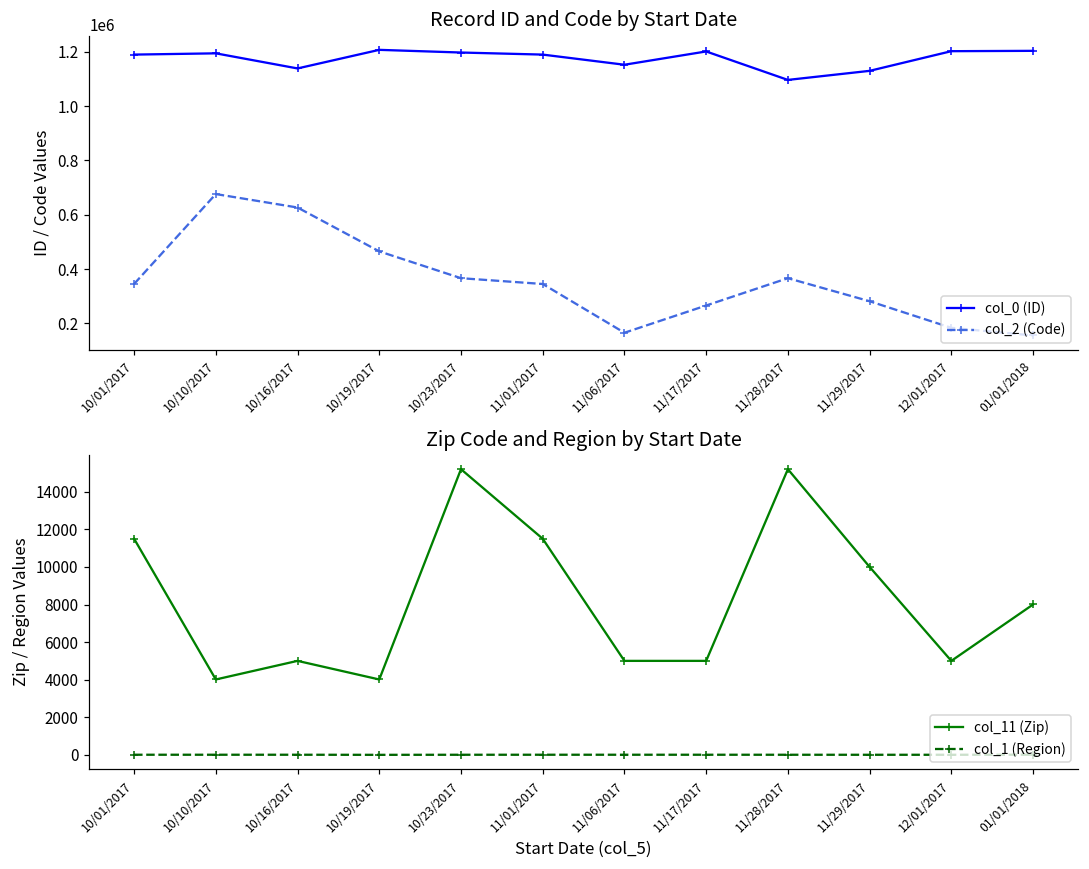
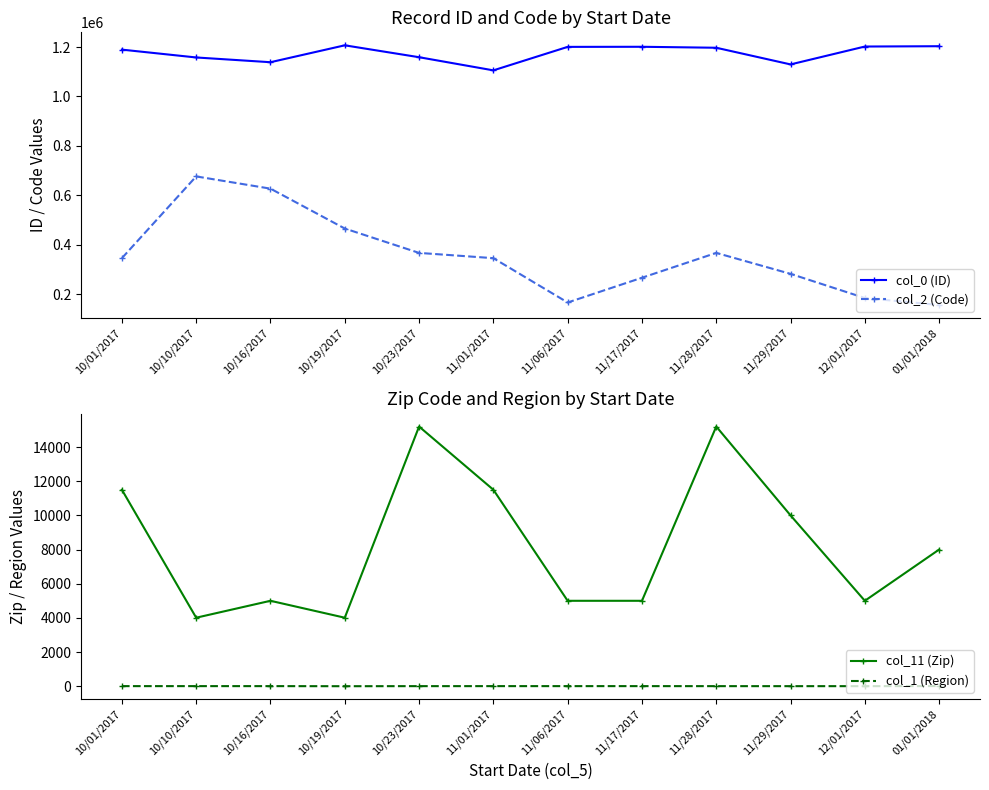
Record ID and Code by Start Date, col_0 (ID), 10/10/2017: 1190000 -> 1160000
Record ID and Code by Start Date, col_0 (ID), 10/23/2017: 1200000 -> 1160000
Record ID and Code by Start Date, col_0 (ID), 11/01/2017: 1190000 -> 1110000
Record ID and Code by Start Date, col_0 (ID), 11/06/2017: 1150000 -> 1200000
Record ID and Code by Start Date, col_0 (ID), 11/28/2017: 1100000 -> 1200000
